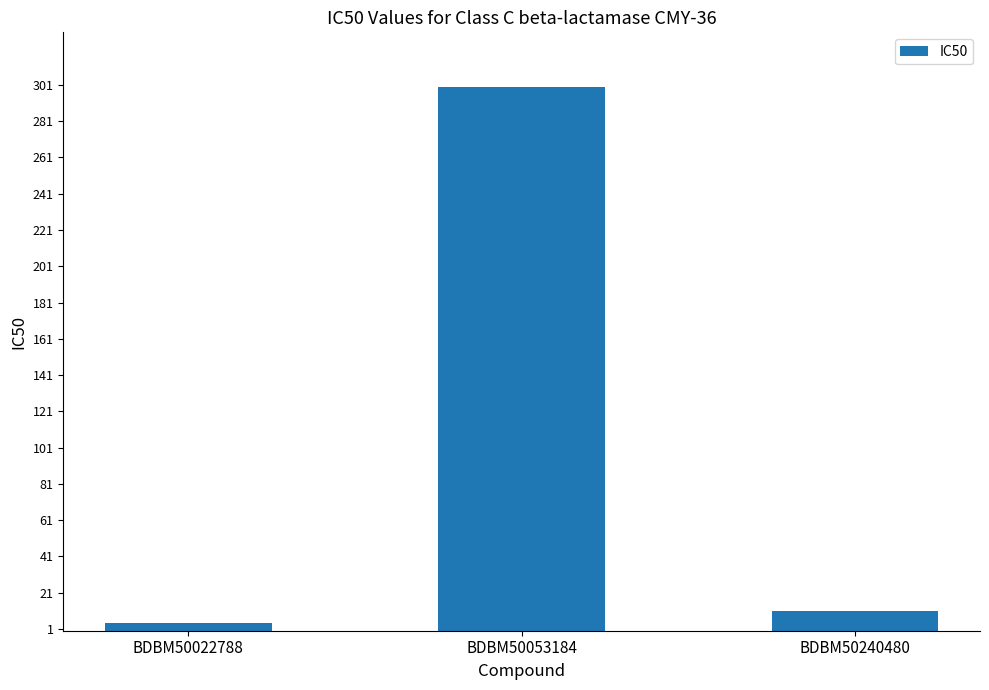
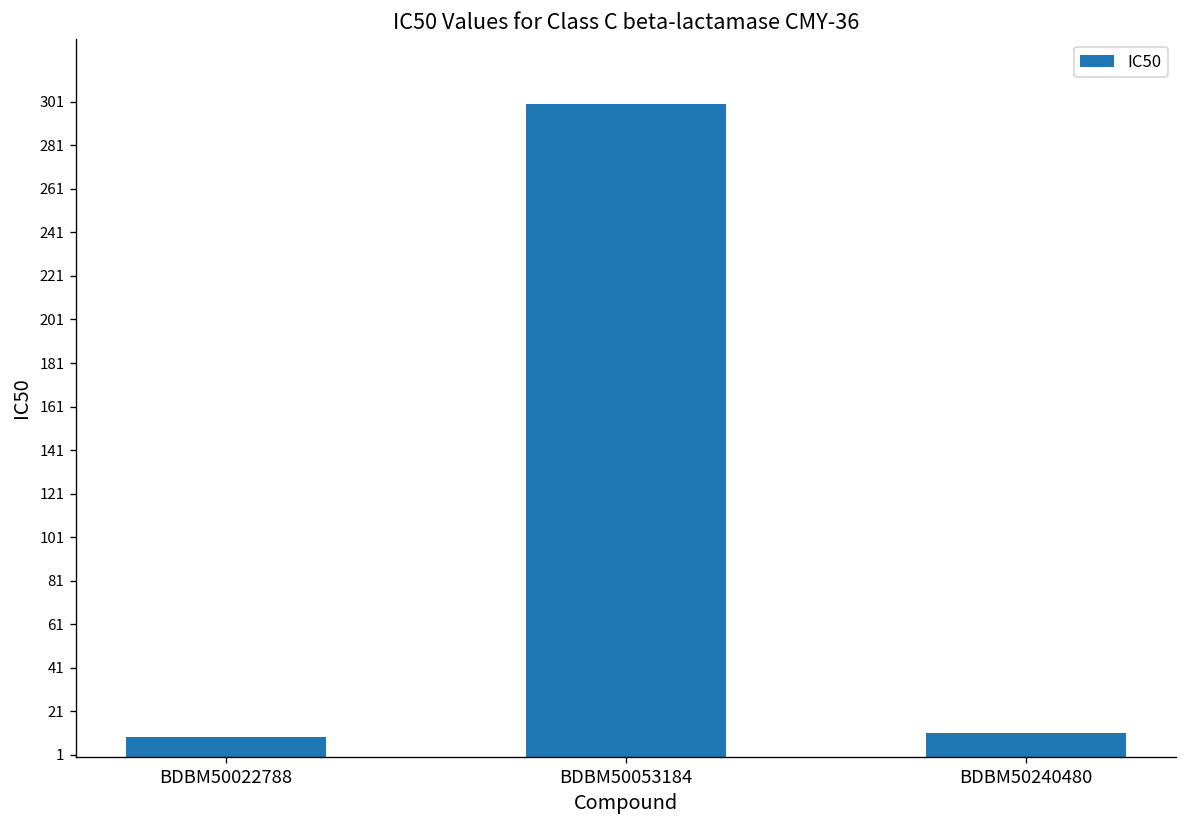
BDBM50022788: 4 -> 9
